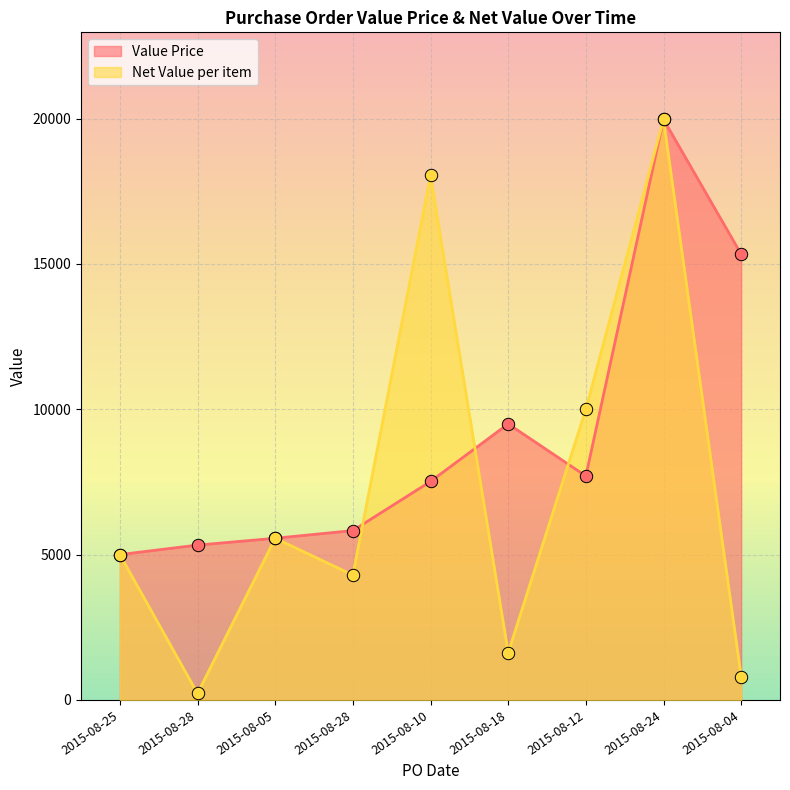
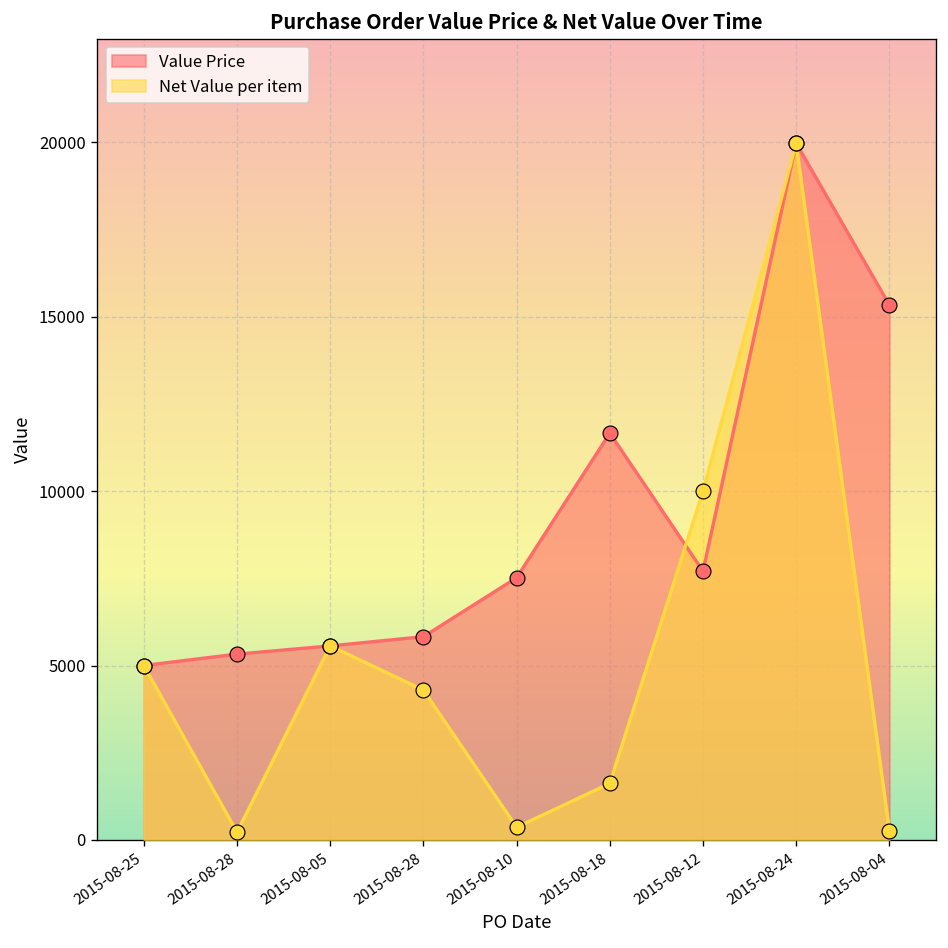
Net Value per item, 2015-08-10: 18000 -> 400
Value Price, 2015-08-18: 9500 -> 11700
Net Value per item, 2015-08-04: 800 -> 300
